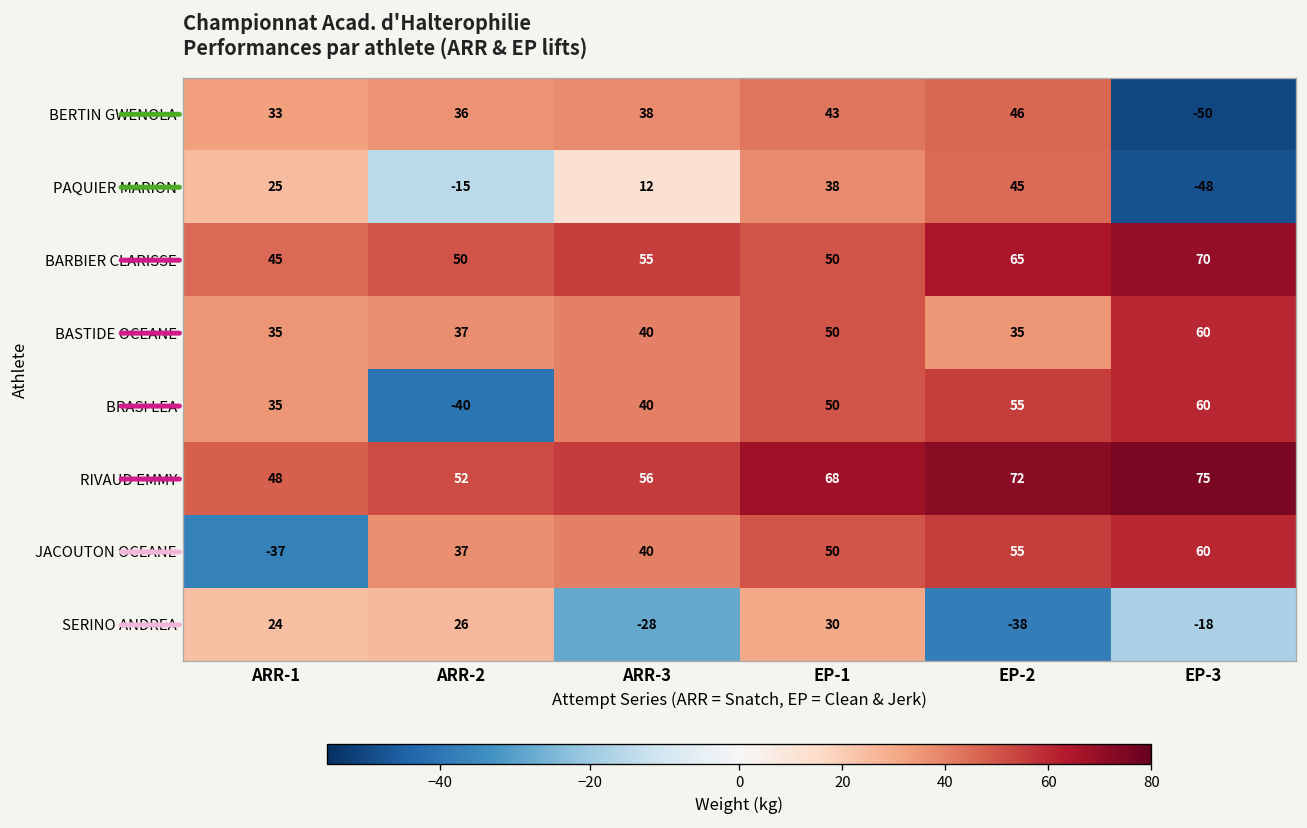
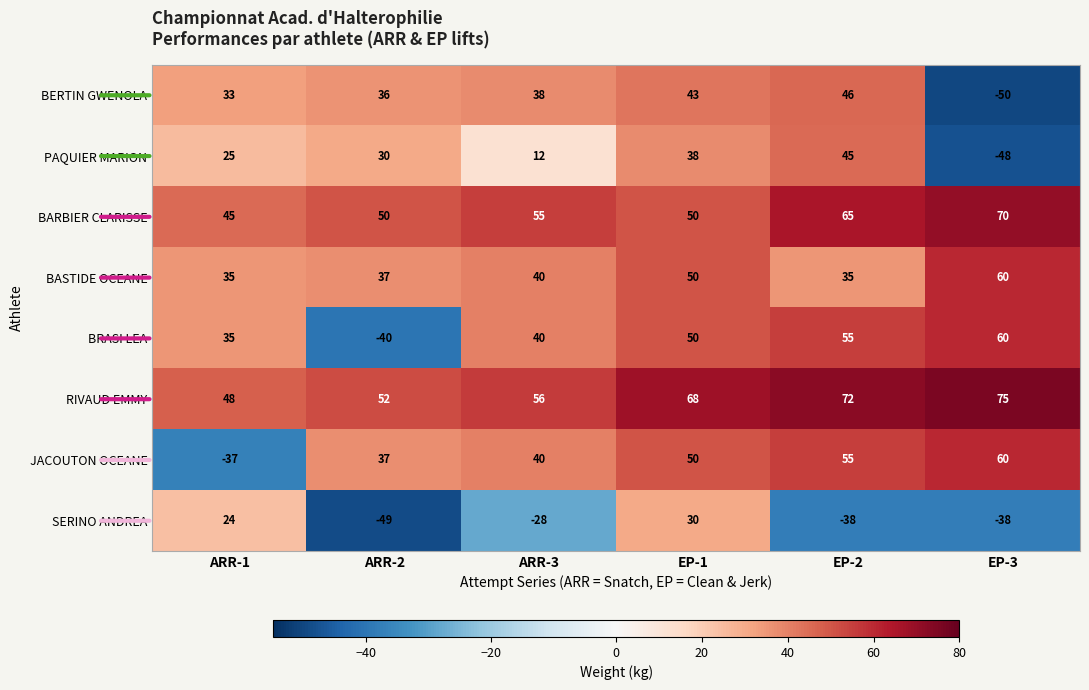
PAQUIER MARION, ARR-2: -15 -> 30
SERINO ANDREA, ARR-2: 26 -> -49
SERINO ANDREA, EP-3: -18 -> -38
